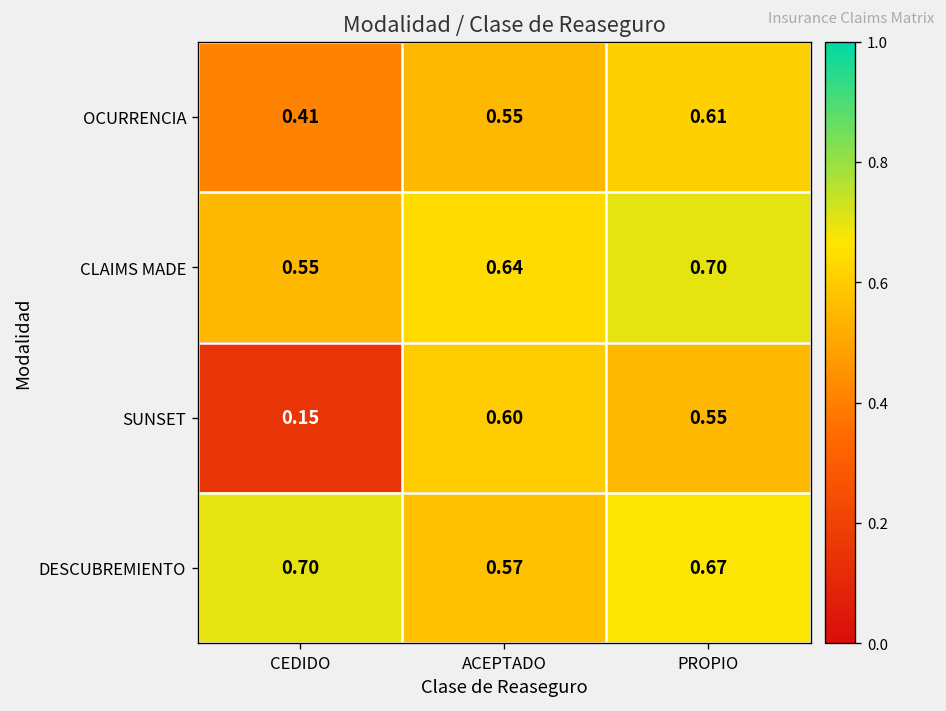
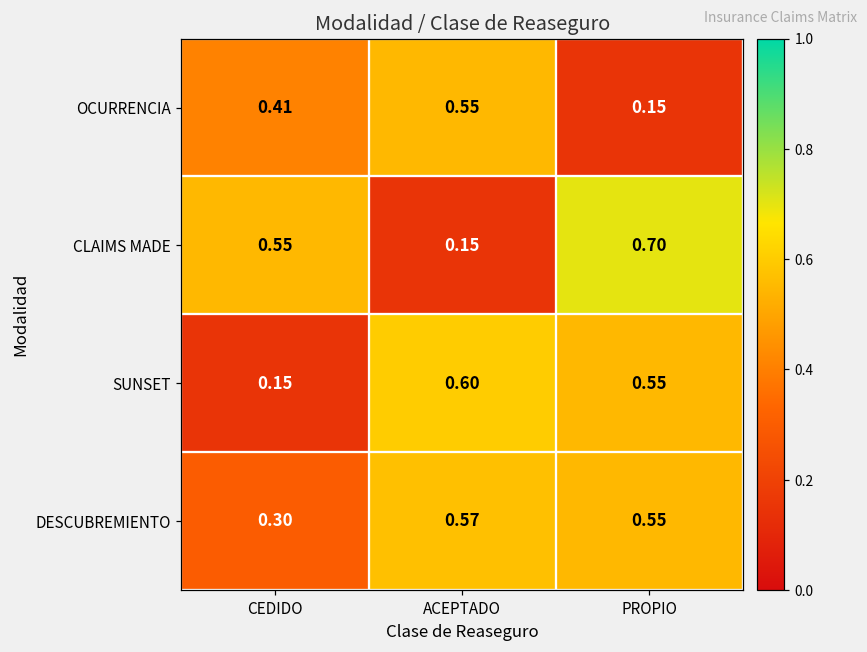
OCURRENCIA, PROPIO: 0.61 -> 0.15
CLAIMS MADE, ACEPTADO: 0.64 -> 0.15
DESCUBREMIENTO, CEDIDO: 0.70 -> 0.30
DESCUBREMIENTO, PROPIO: 0.67 -> 0.55
